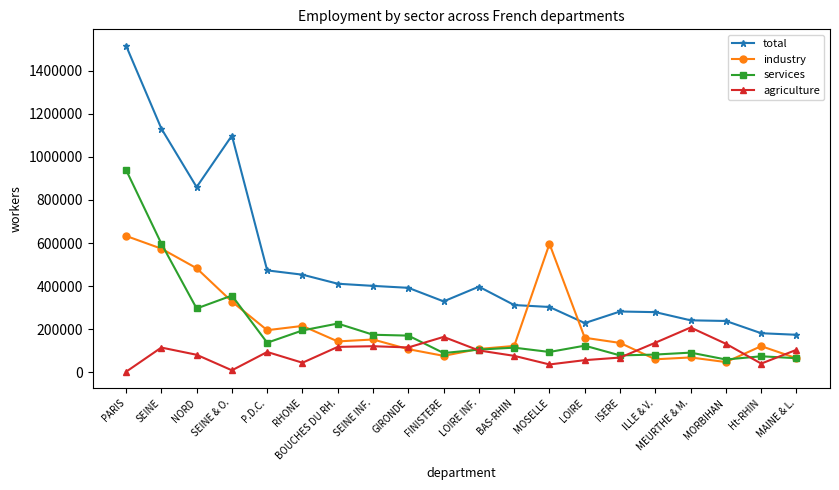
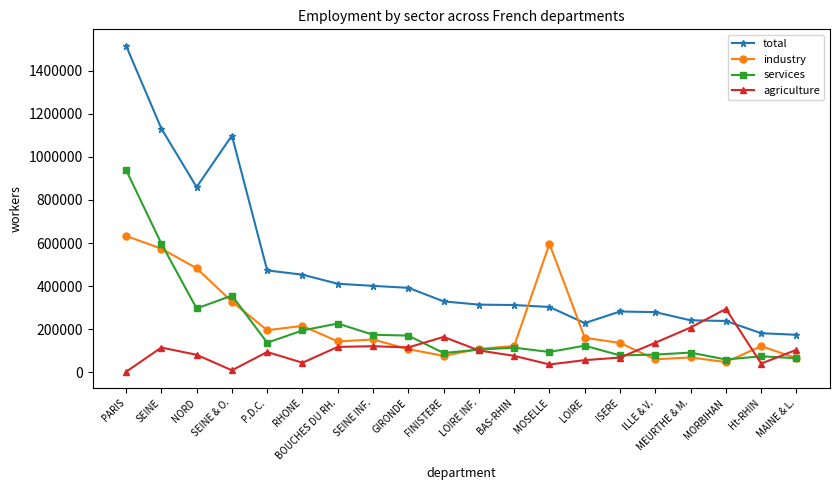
total, LOIRE INF.: 400000 -> 310000
agriculture, MORBIHAN: 130000 -> 290000
